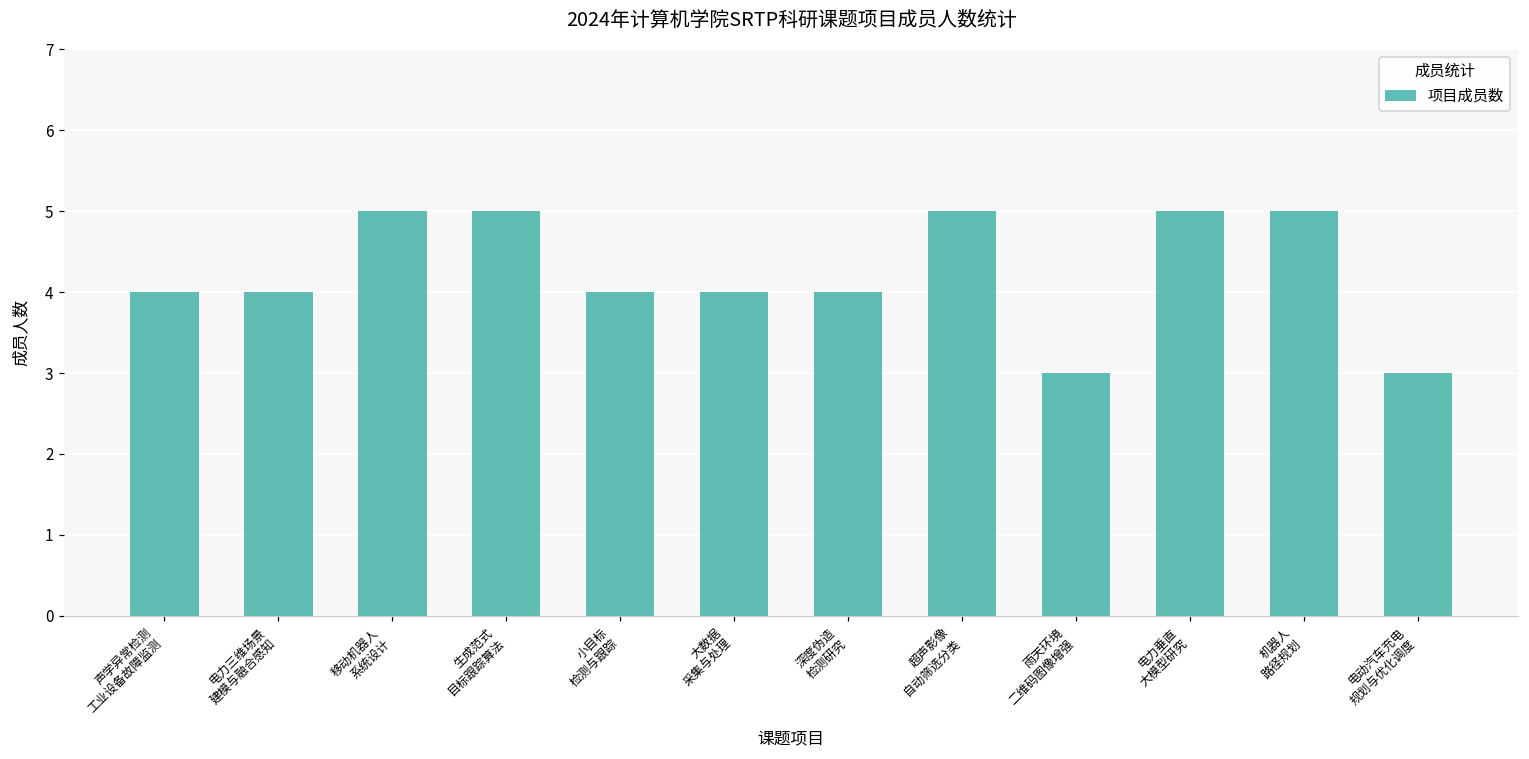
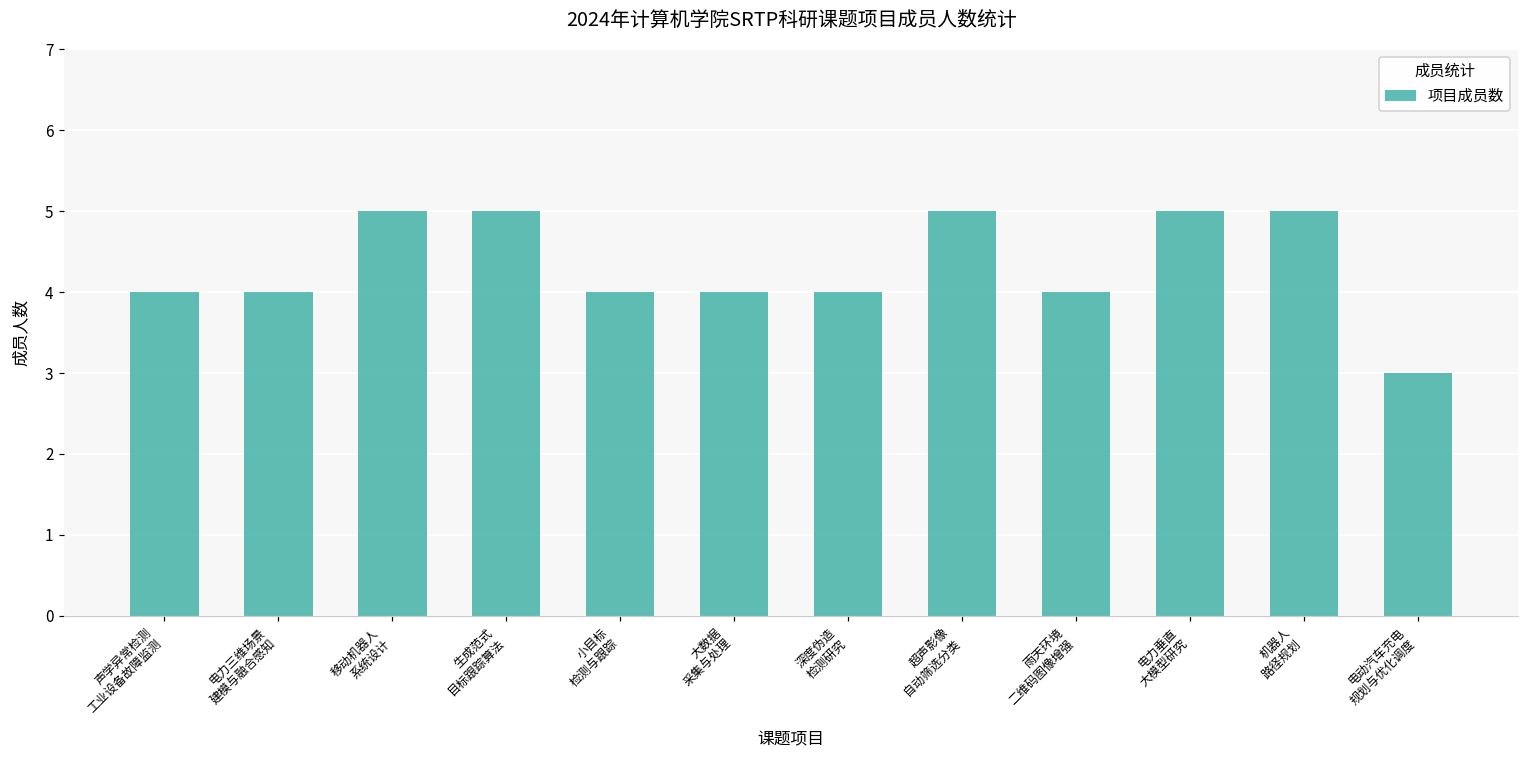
雨天环境 二维码图像增强: 3 -> 4
